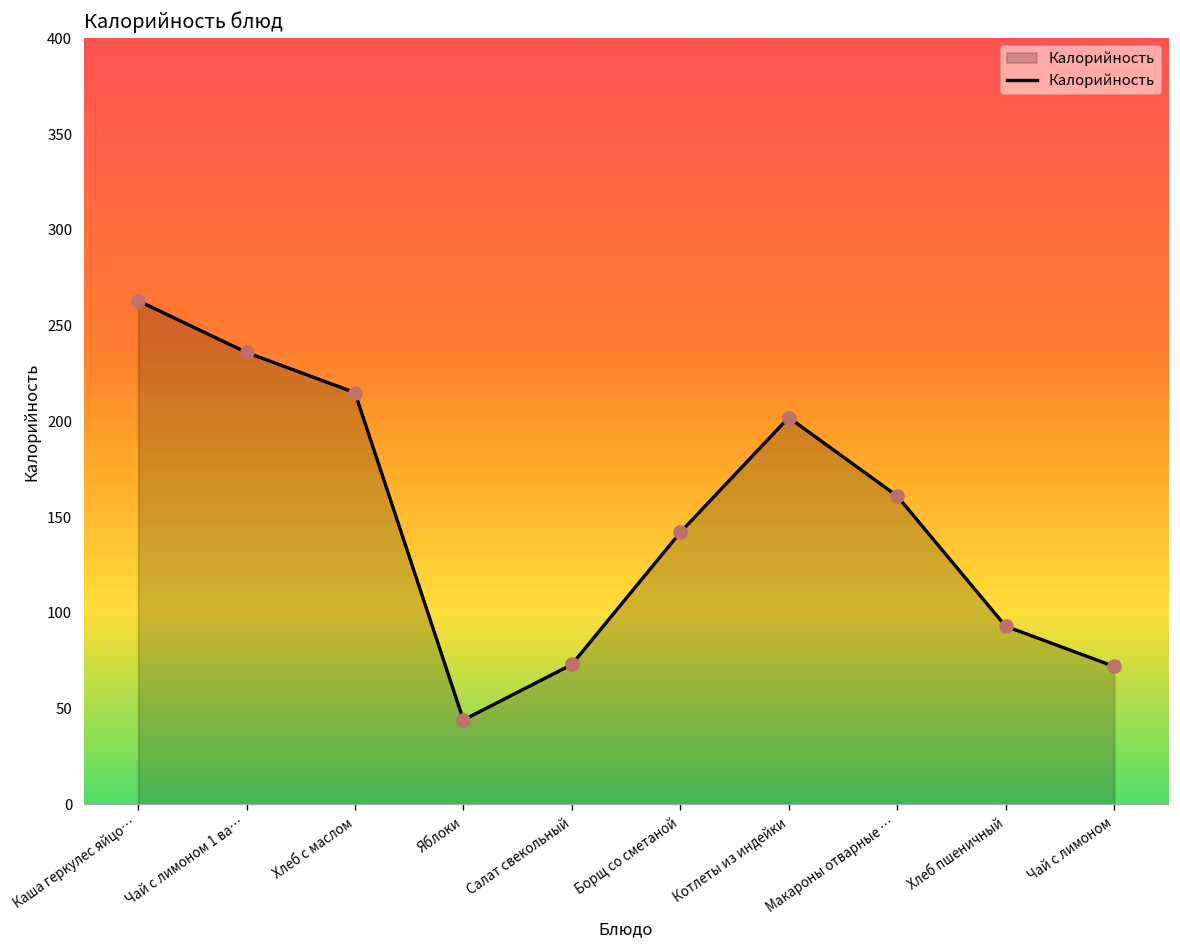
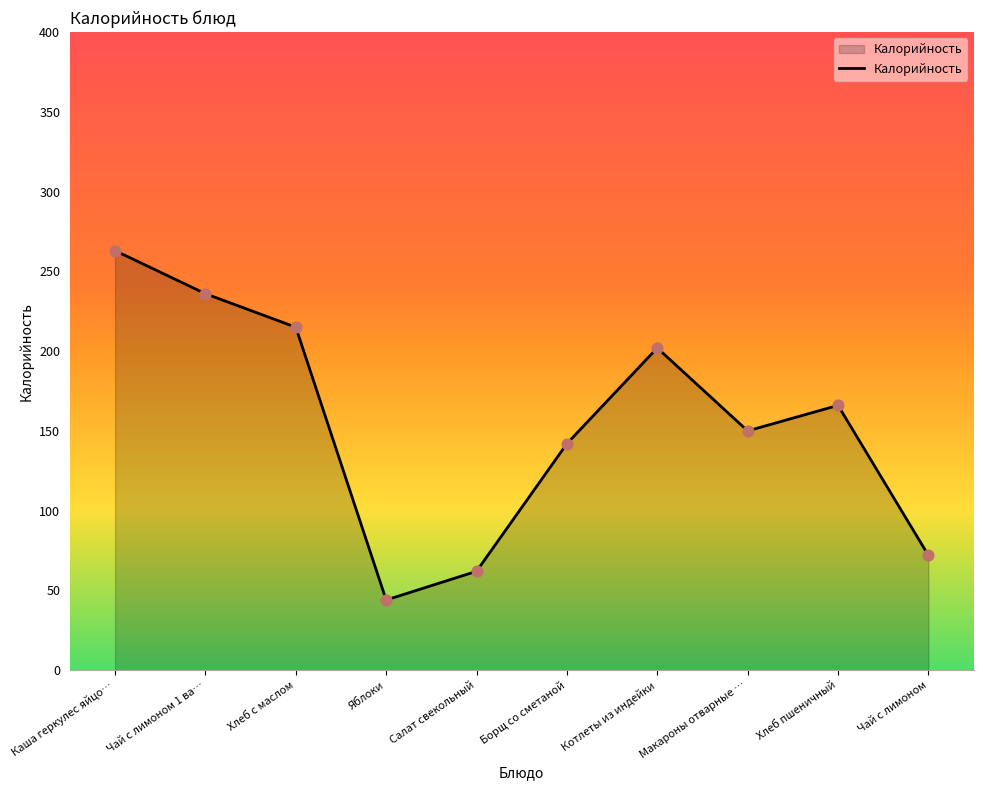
Салат свекольный: 73 -> 62
Макароны отварные …: 161 -> 150
Хлеб пшеничный: 93 -> 166
